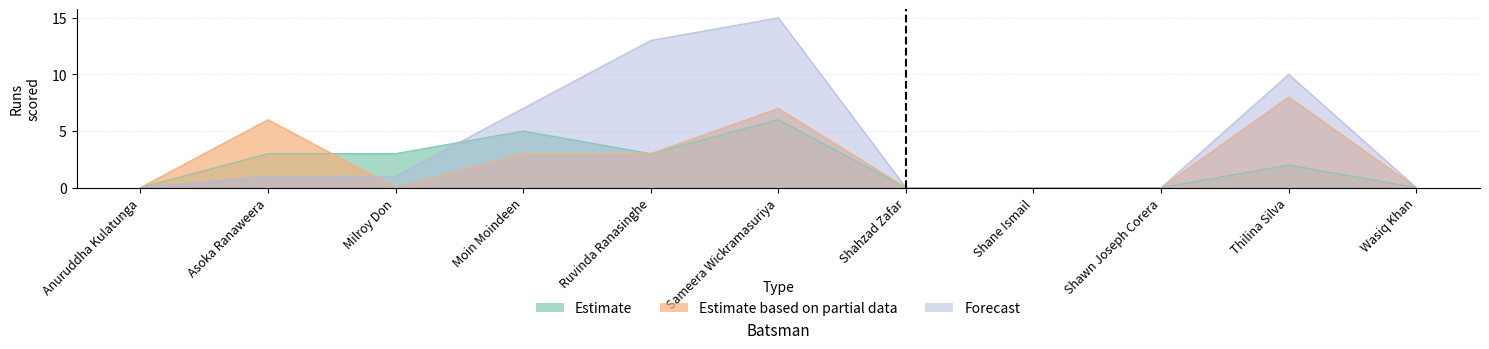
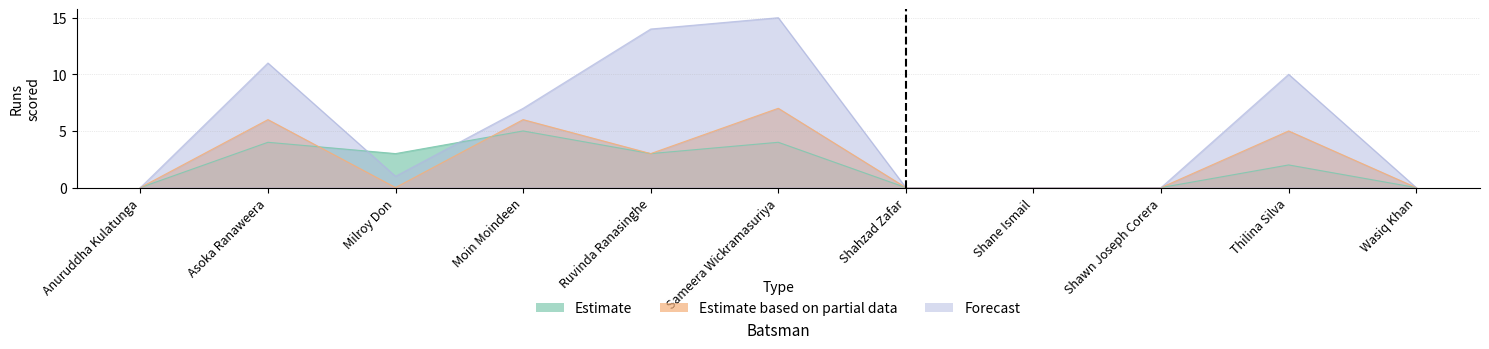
Estimate, Asoka Ranaweera: 3 -> 4
Forecast, Asoka Ranaweera: 1 -> 11
Estimate based on partial data, Moin Moindeen: 3 -> 6
Forecast, Ruvinda Ranasinghe: 13 -> 14
Estimate, Sameera Wickramasuriya: 6 -> 4
Estimate based on partial data, Thilina Silva: 8 -> 5
